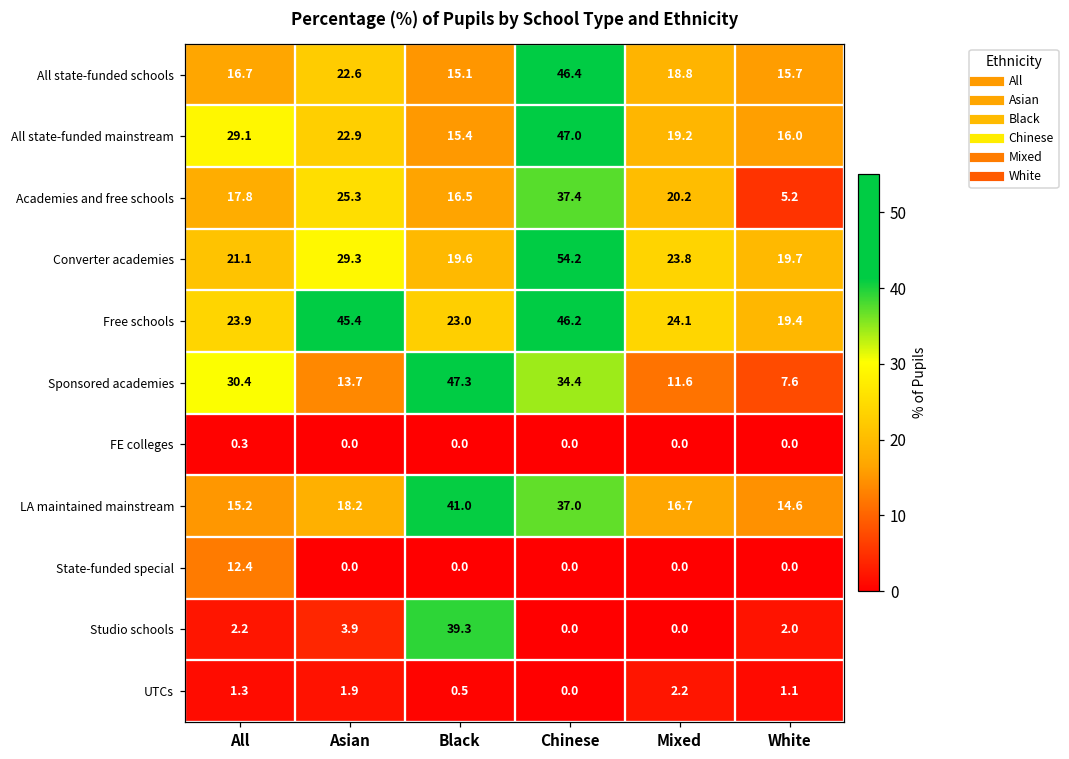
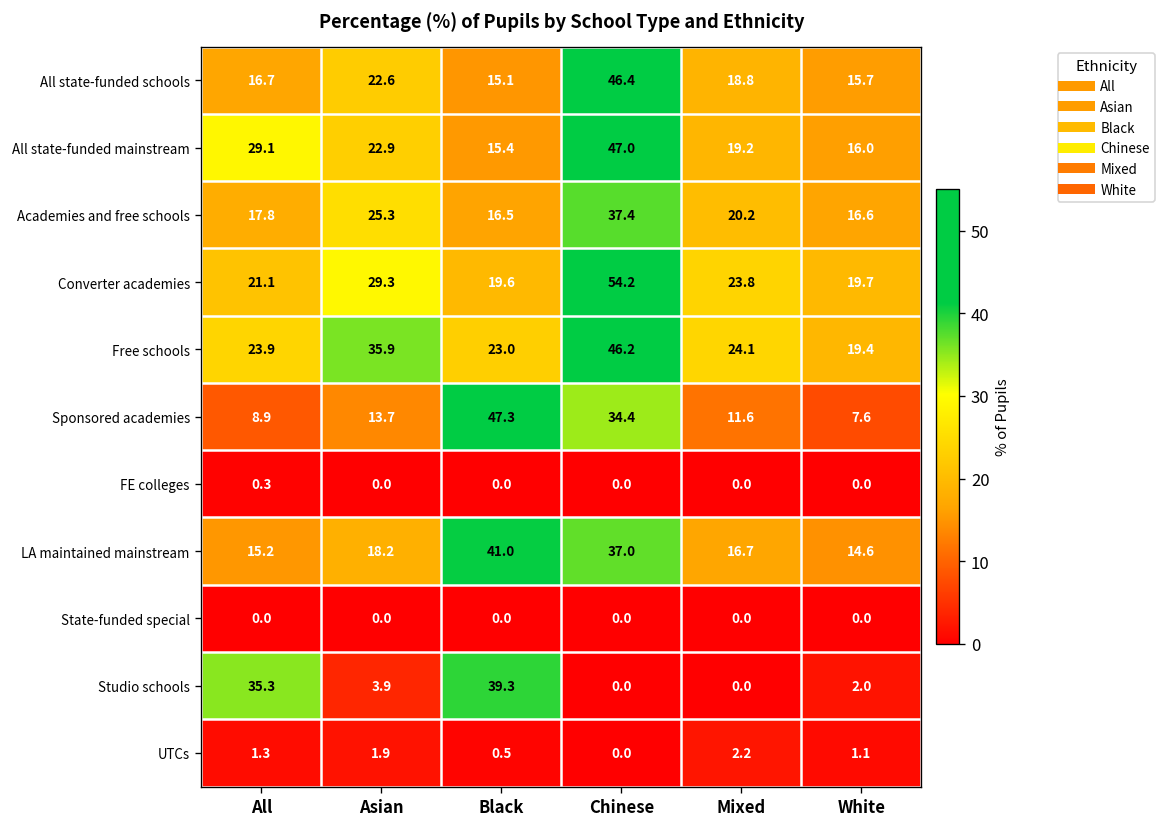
Academies and free schools, White: 5.2 -> 16.6
Free schools, Asian: 45.4 -> 35.9
Sponsored academies, All: 30.4 -> 8.9
State-funded special, All: 12.4 -> 0.0
Studio schools, All: 2.2 -> 35.3
